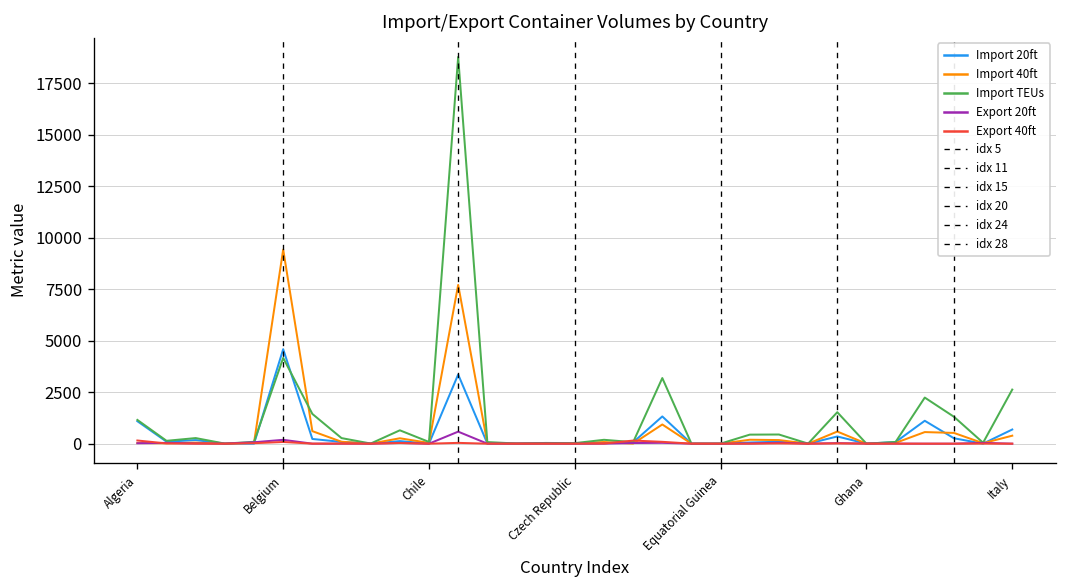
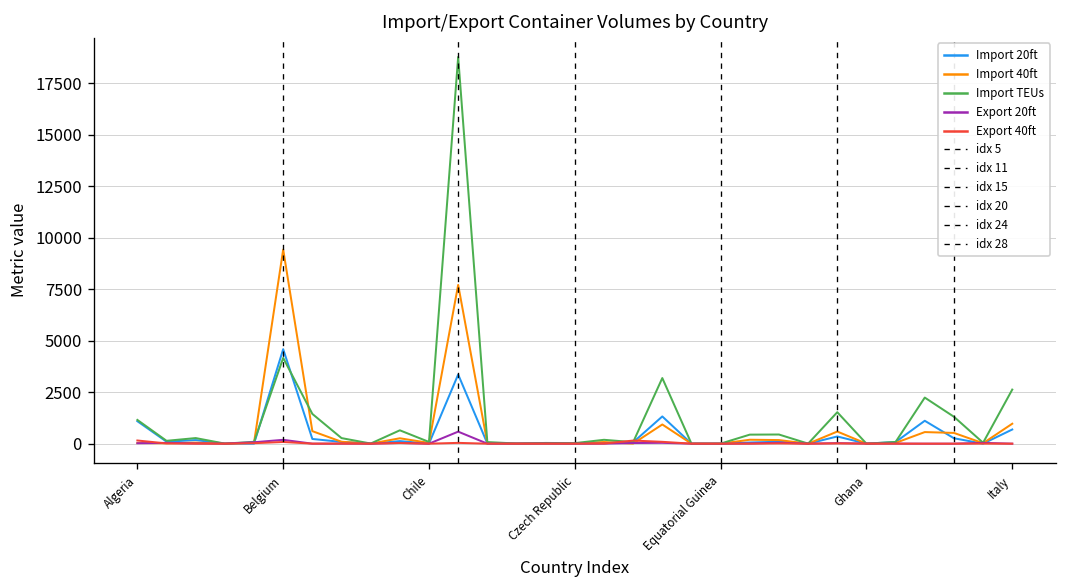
Import 40ft, Italy: 400 -> 1000
